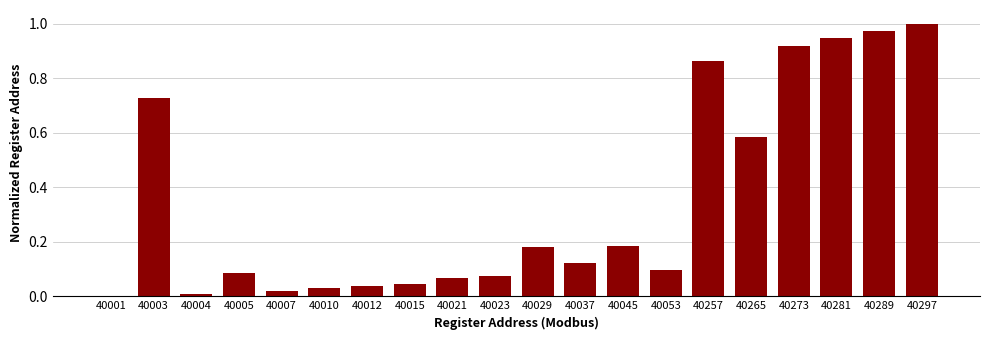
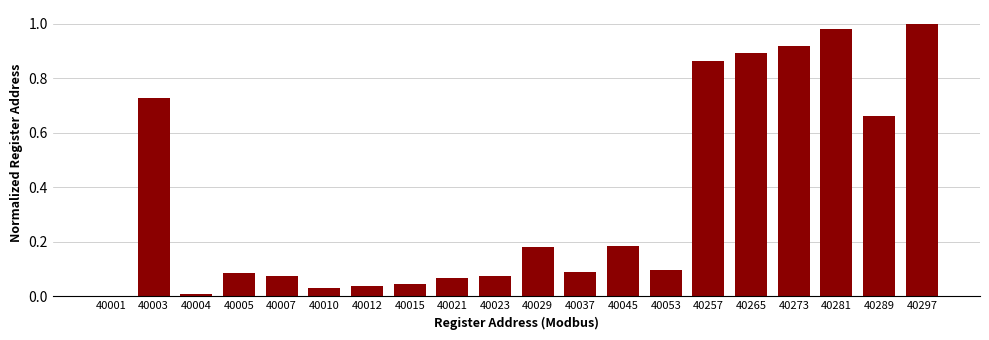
40007: 0.02 -> 0.07
40037: 0.12 -> 0.09
40265: 0.58 -> 0.89
40281: 0.95 -> 0.98
40289: 0.97 -> 0.66
